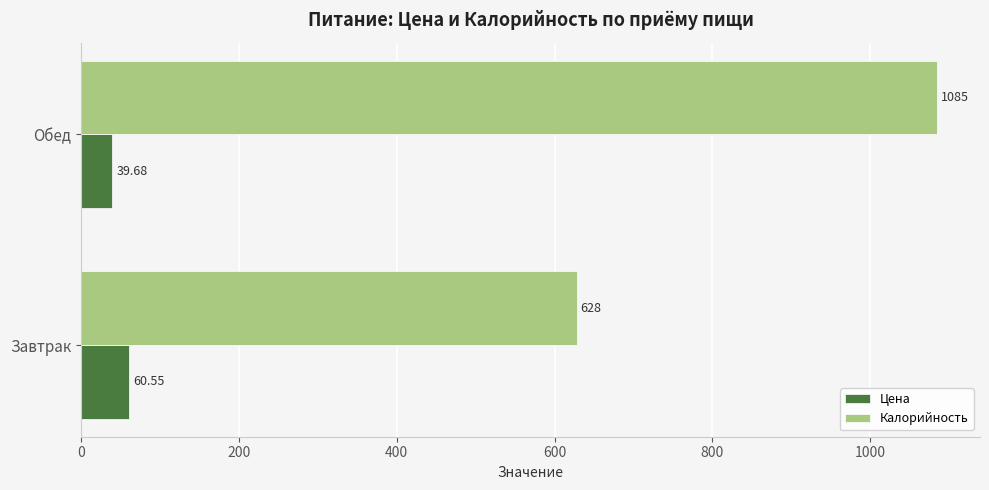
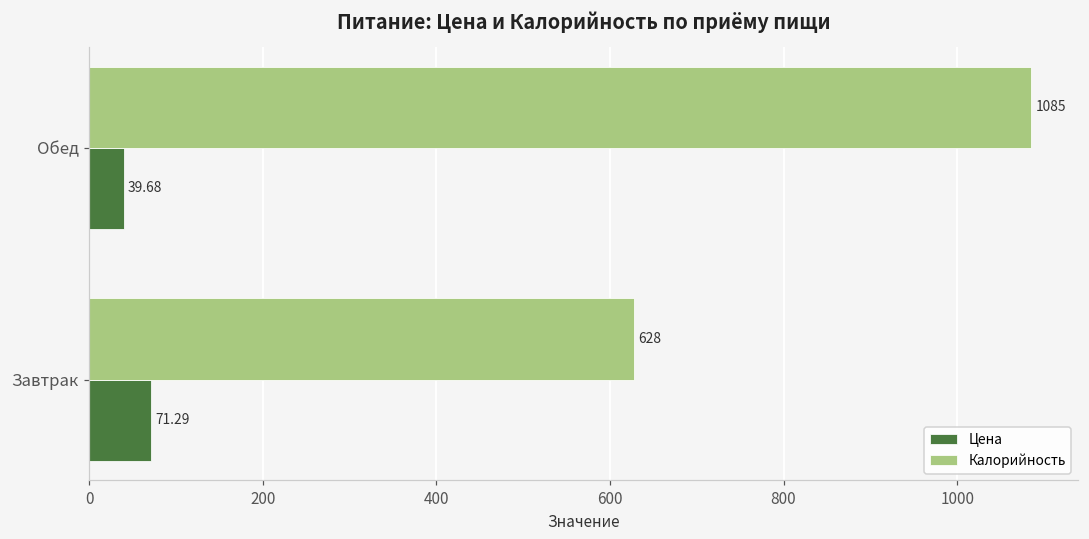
Цена, Завтрак: 60.55 -> 71.29
